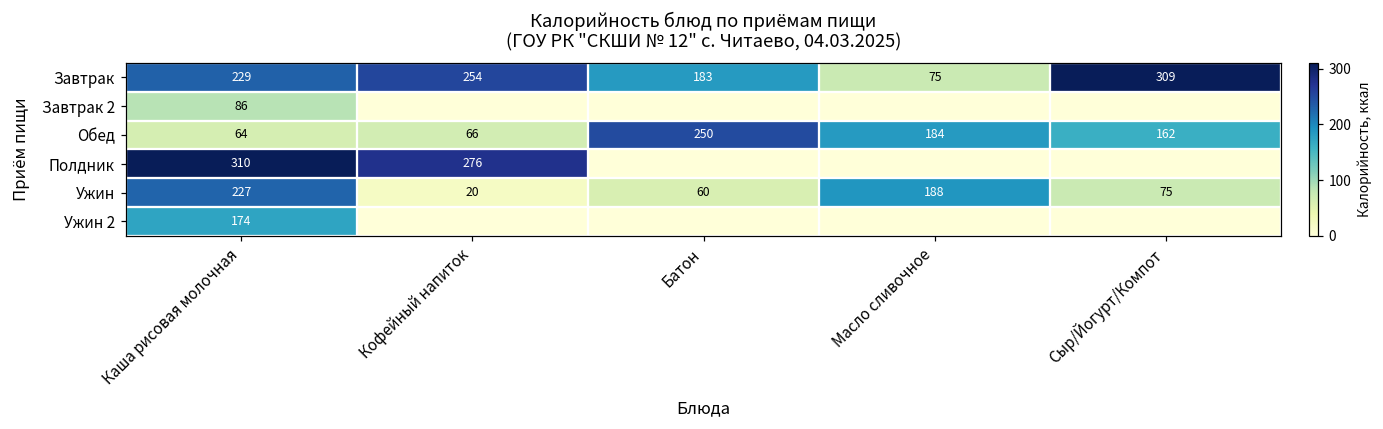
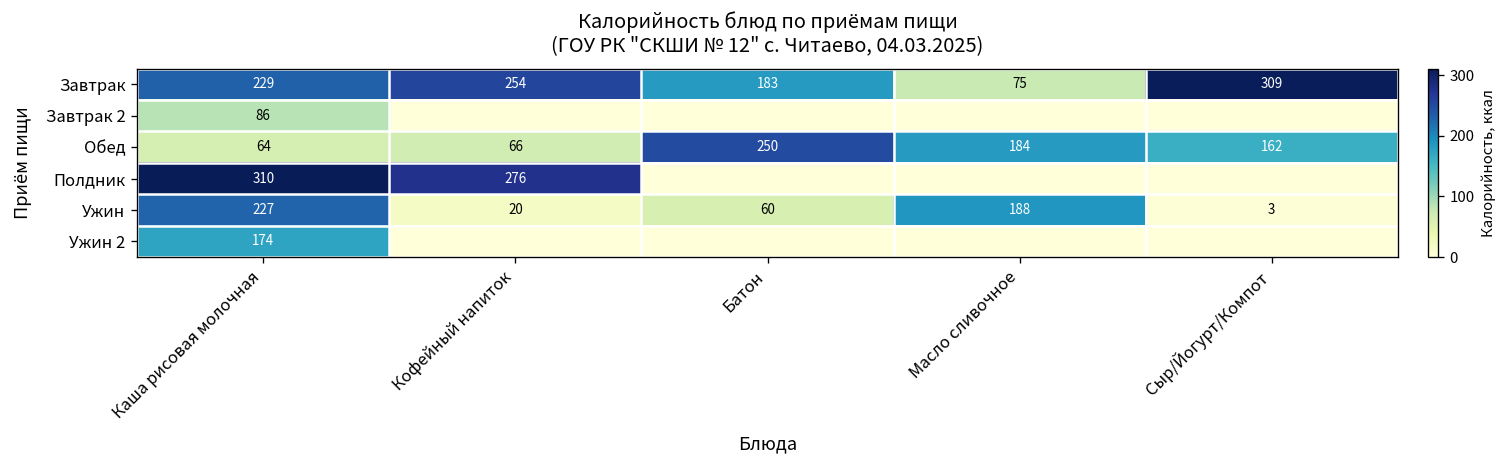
Ужин, Сыр/Йогурт/Компот: 75 -> 3
